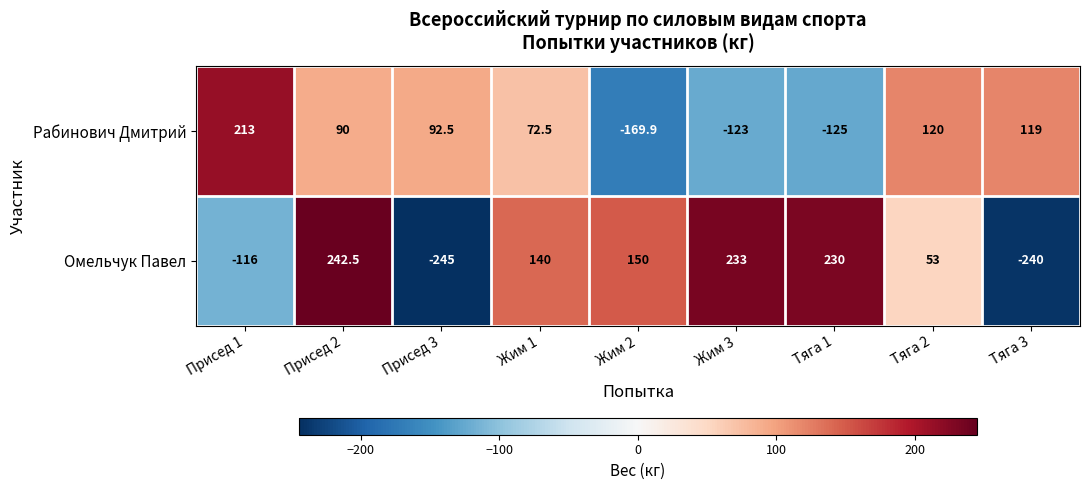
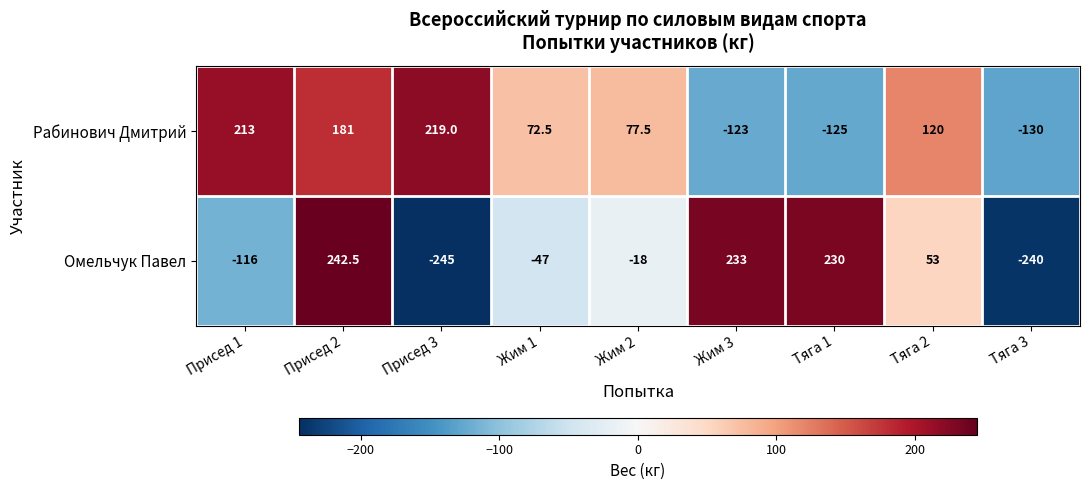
Рабинович Дмитрий, Присед 2: 90 -> 181
Рабинович Дмитрий, Присед 3: 92.5 -> 219.0
Рабинович Дмитрий, Жим 2: -169.9 -> 77.5
Рабинович Дмитрий, Тяга 3: 119 -> -130
Омельчук Павел, Жим 1: 140 -> -47
Омельчук Павел, Жим 2: 150 -> -18
